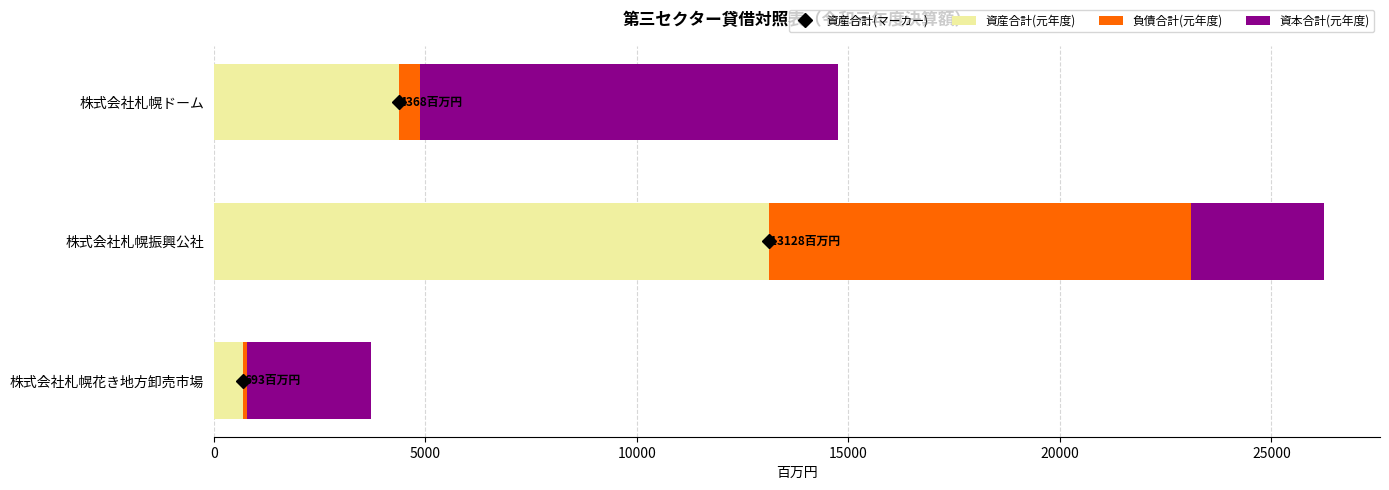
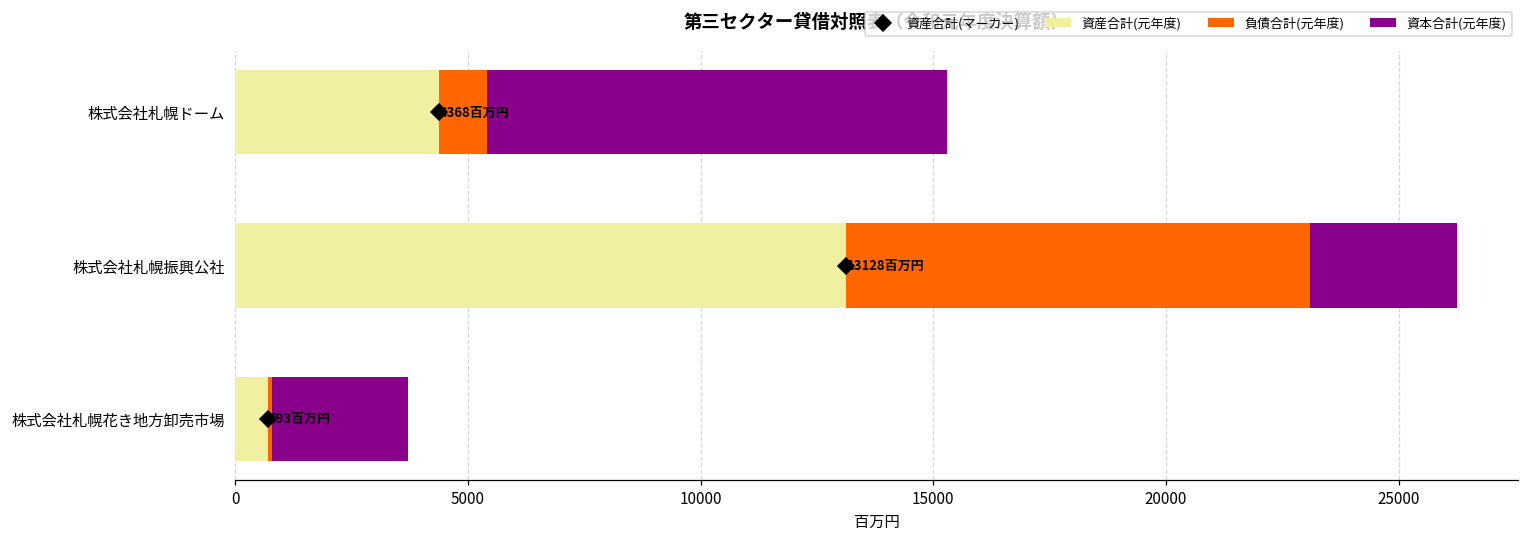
負債合計(元年度), 株式会社札幌ドーム: 500 -> 1000
